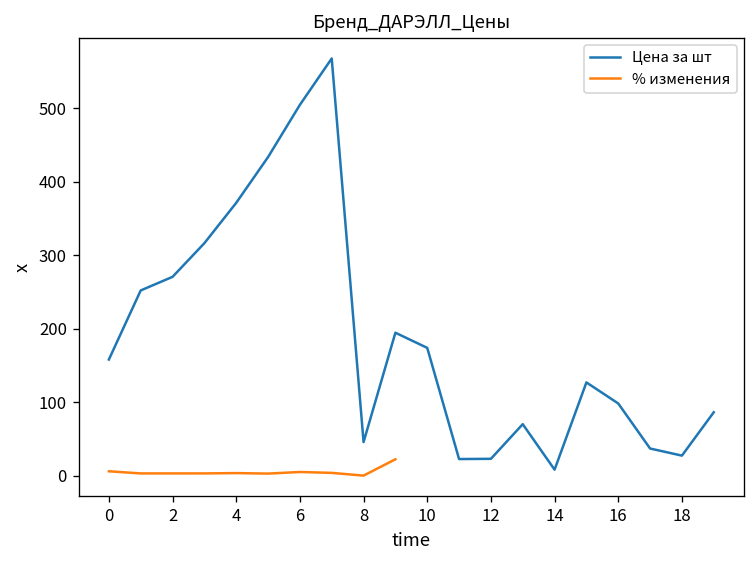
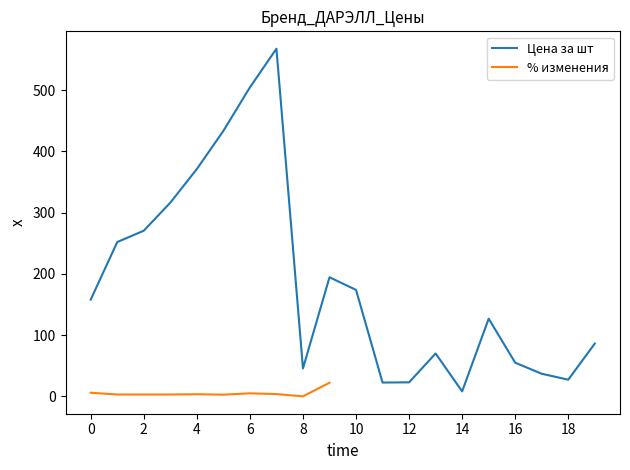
Цена за шт, 16: 100 -> 50
